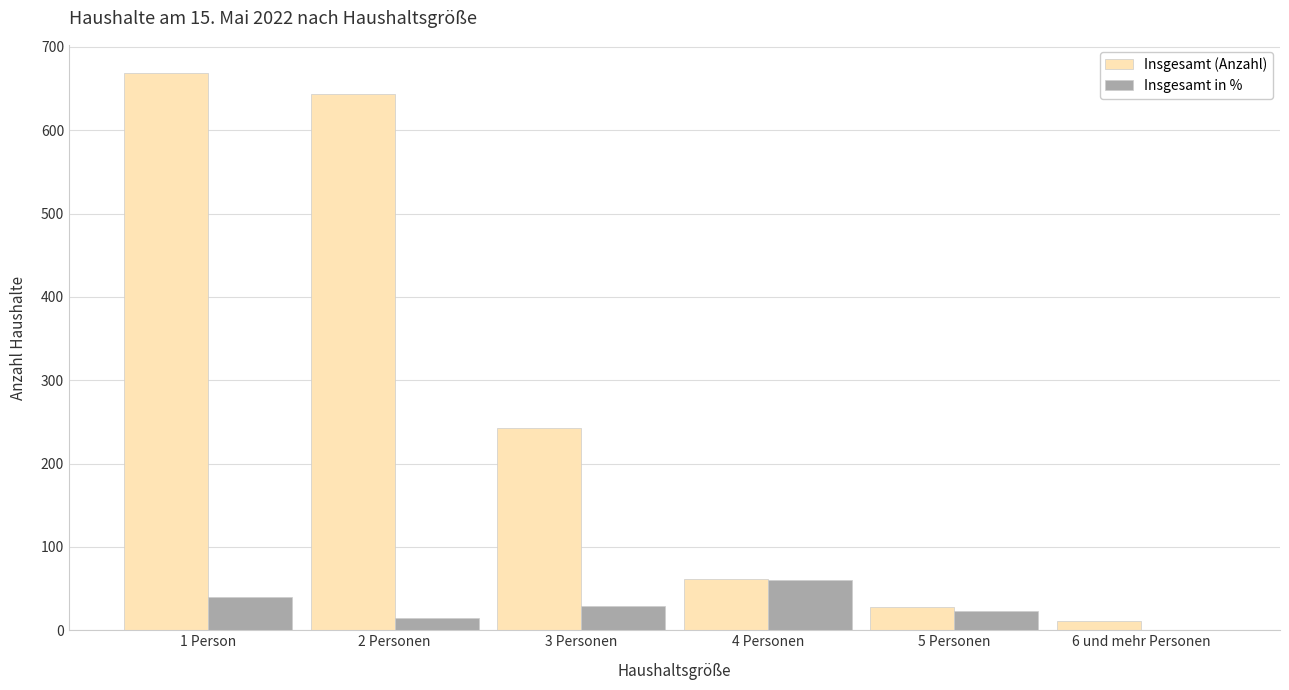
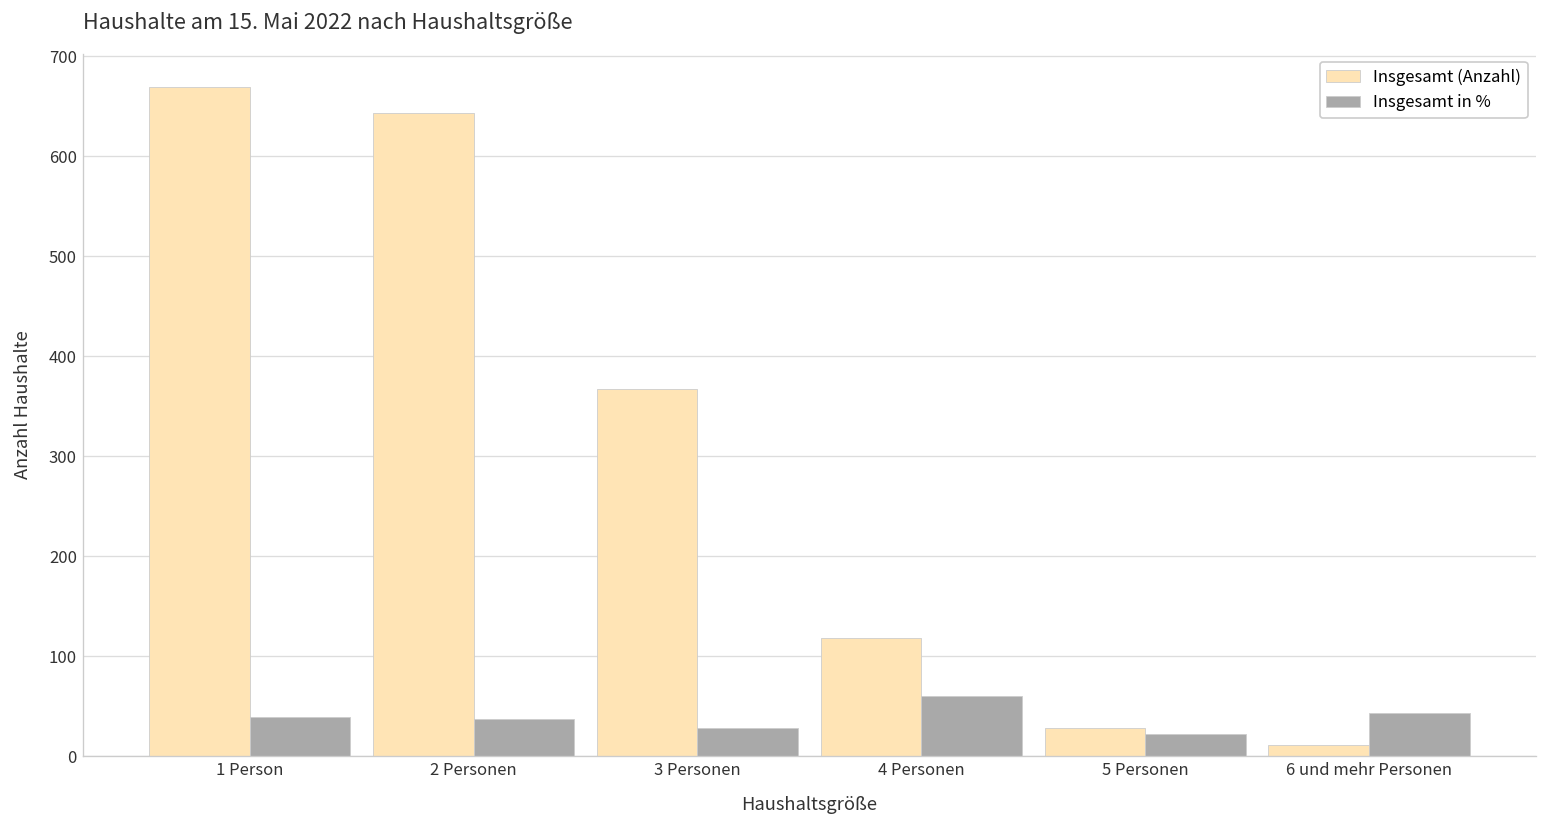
Insgesamt in %, 2 Personen: 20 -> 40
Insgesamt (Anzahl), 3 Personen: 240 -> 370
Insgesamt (Anzahl), 4 Personen: 60 -> 120
Insgesamt in %, 6 und mehr Personen: 0 -> 40
